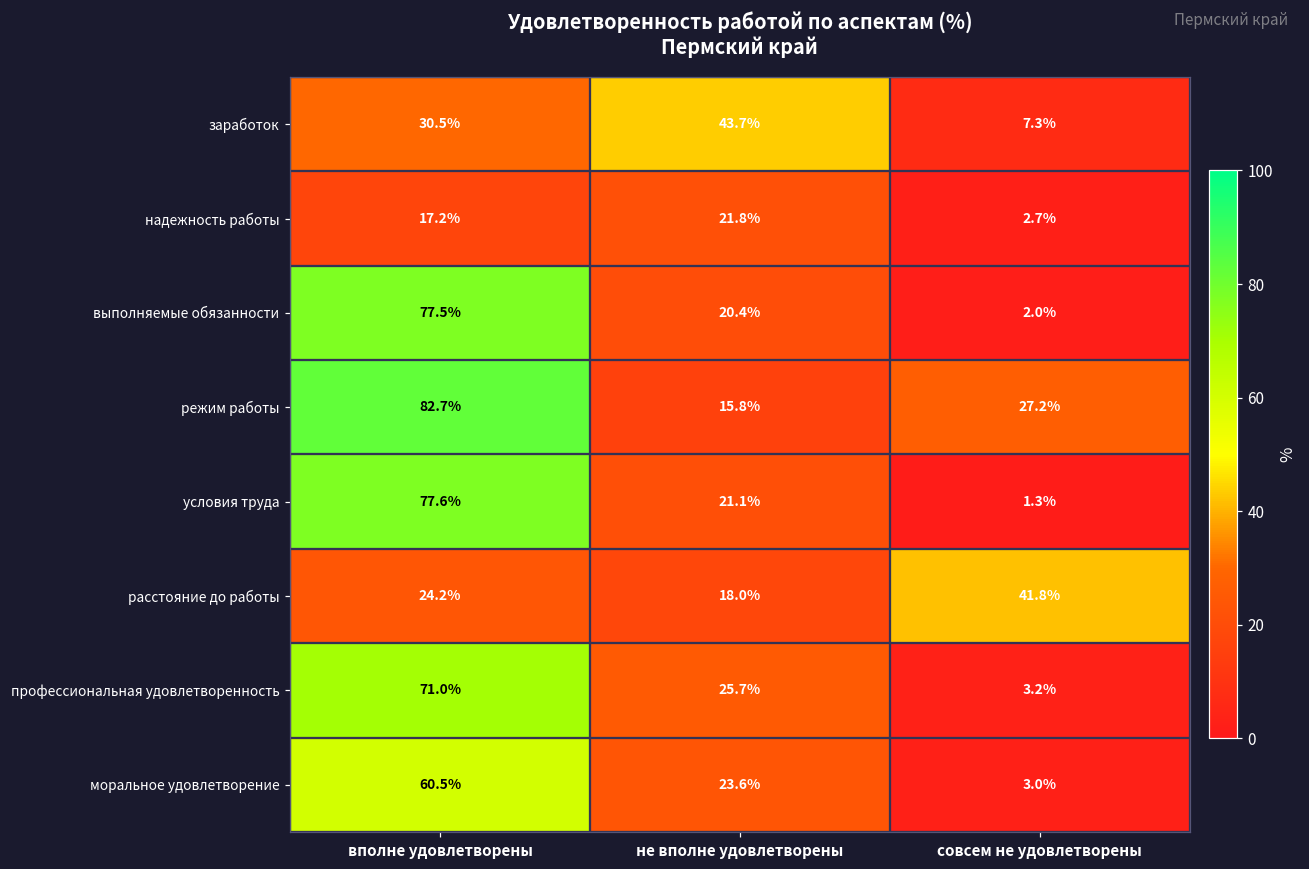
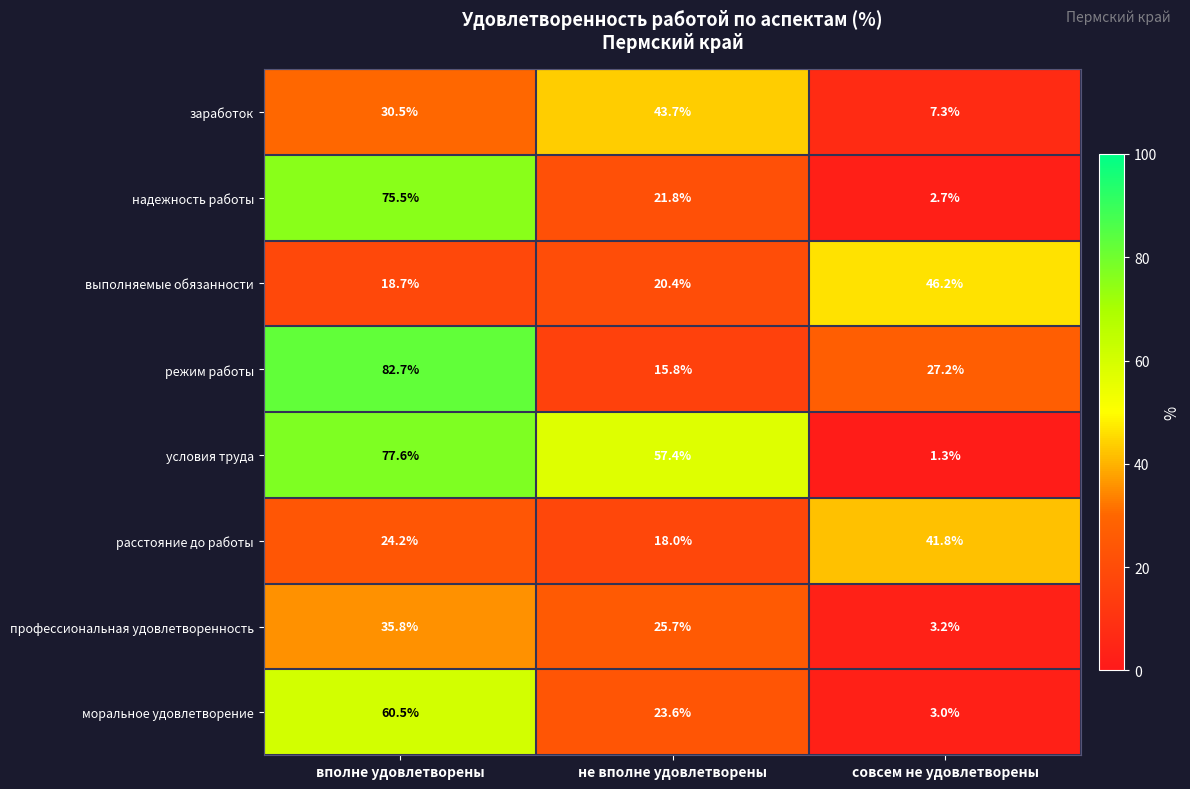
надежность работы, вполне удовлетворены: 17.2% -> 75.5%
выполняемые обязанности, вполне удовлетворены: 77.5% -> 18.7%
выполняемые обязанности, совсем не удовлетворены: 2.0% -> 46.2%
условия труда, не вполне удовлетворены: 21.1% -> 57.4%
профессиональная удовлетворенность, вполне удовлетворены: 71.0% -> 35.8%
